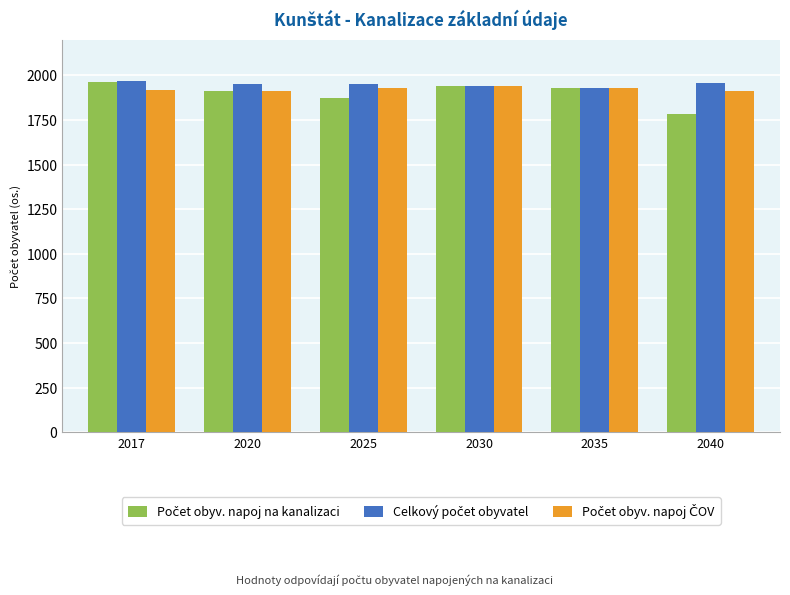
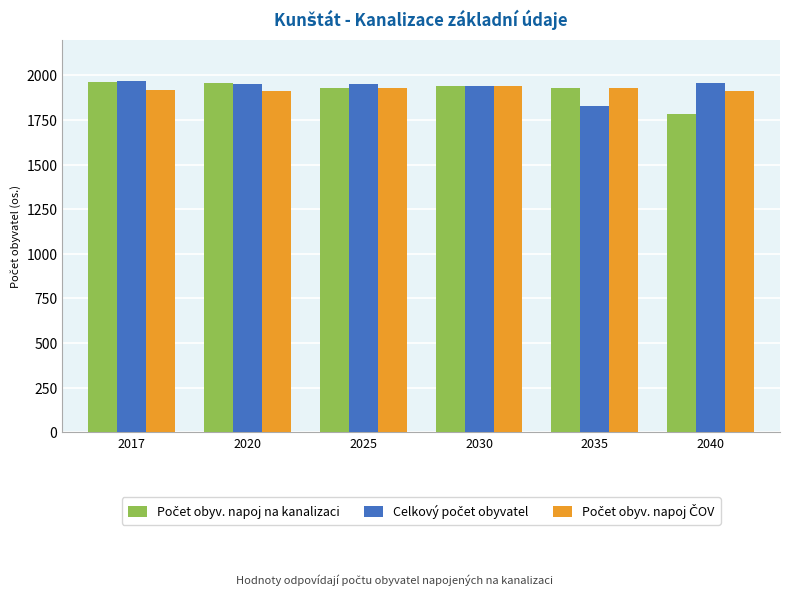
Počet obyv. napoj na kanalizaci, 2020: 1920 -> 1960
Počet obyv. napoj na kanalizaci, 2025: 1870 -> 1930
Celkový počet obyvatel, 2035: 1930 -> 1830
